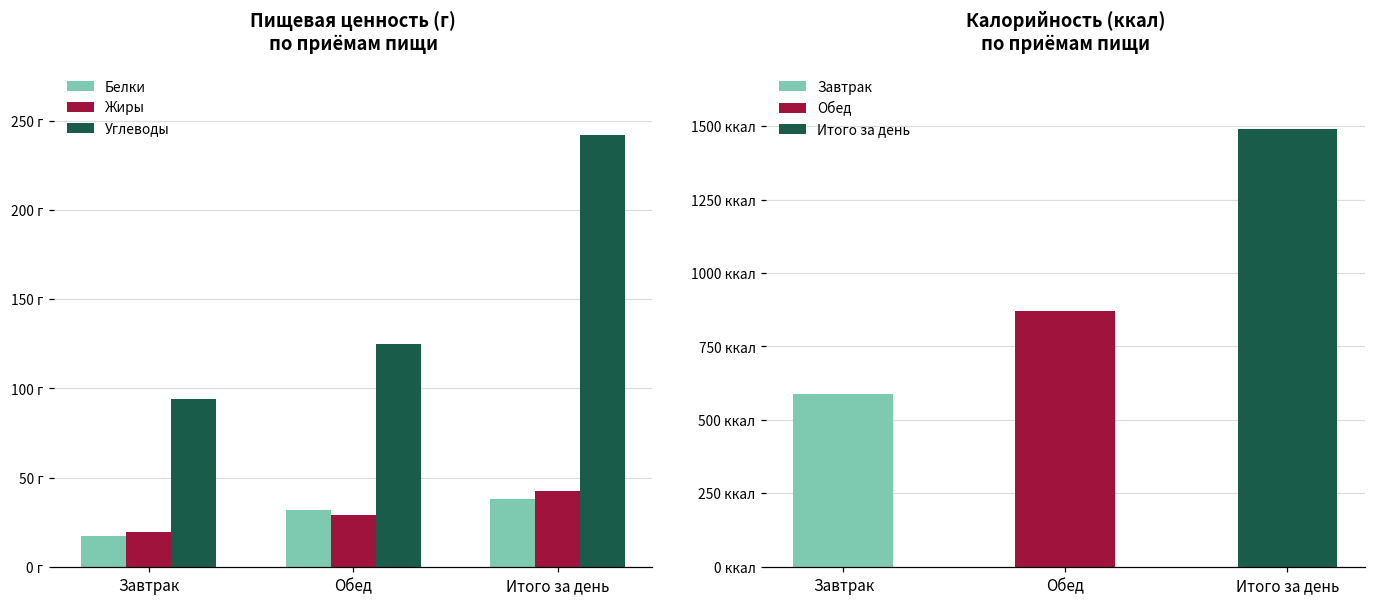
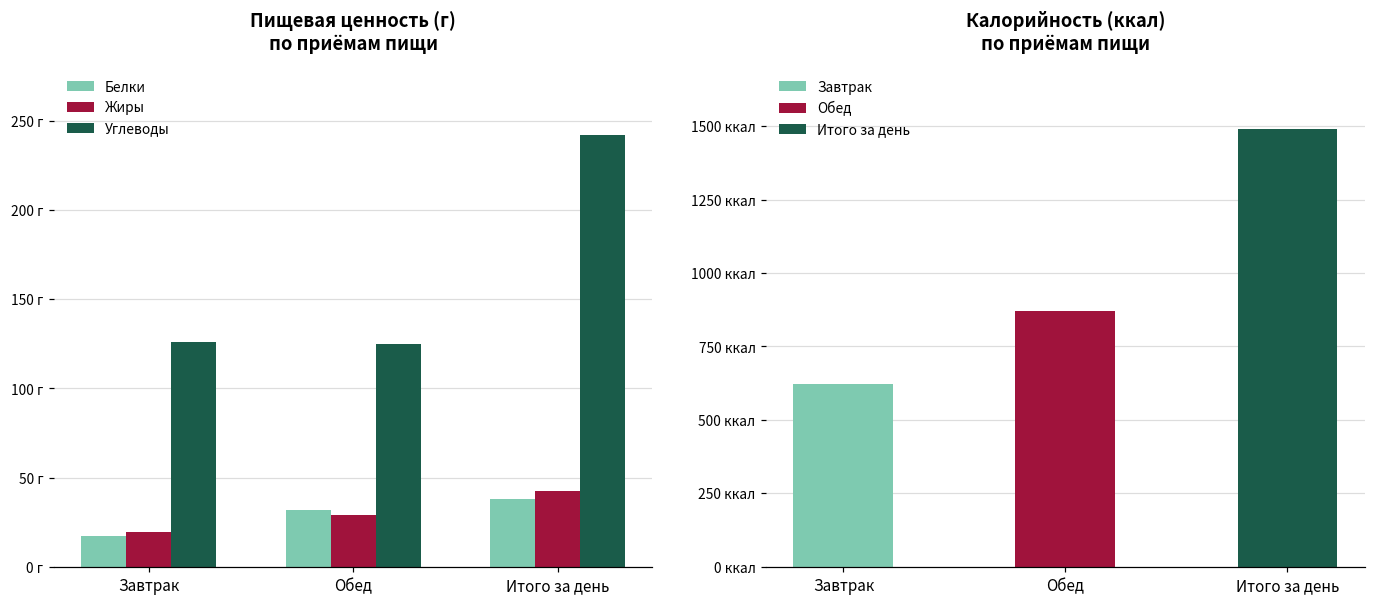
Пищевая ценность (г) по приёмам пищи, Углеводы, Завтрак: 94 г -> 126 г
Калорийность (ккал) по приёмам пищи, Завтрак: 590 ккал -> 620 ккал
